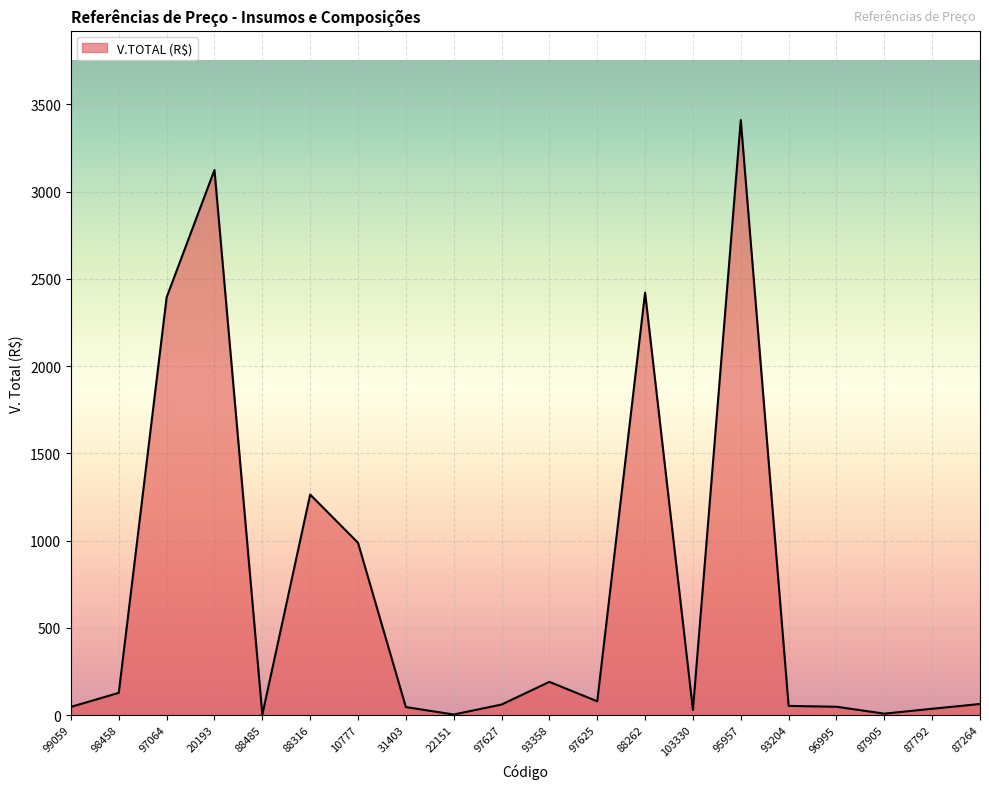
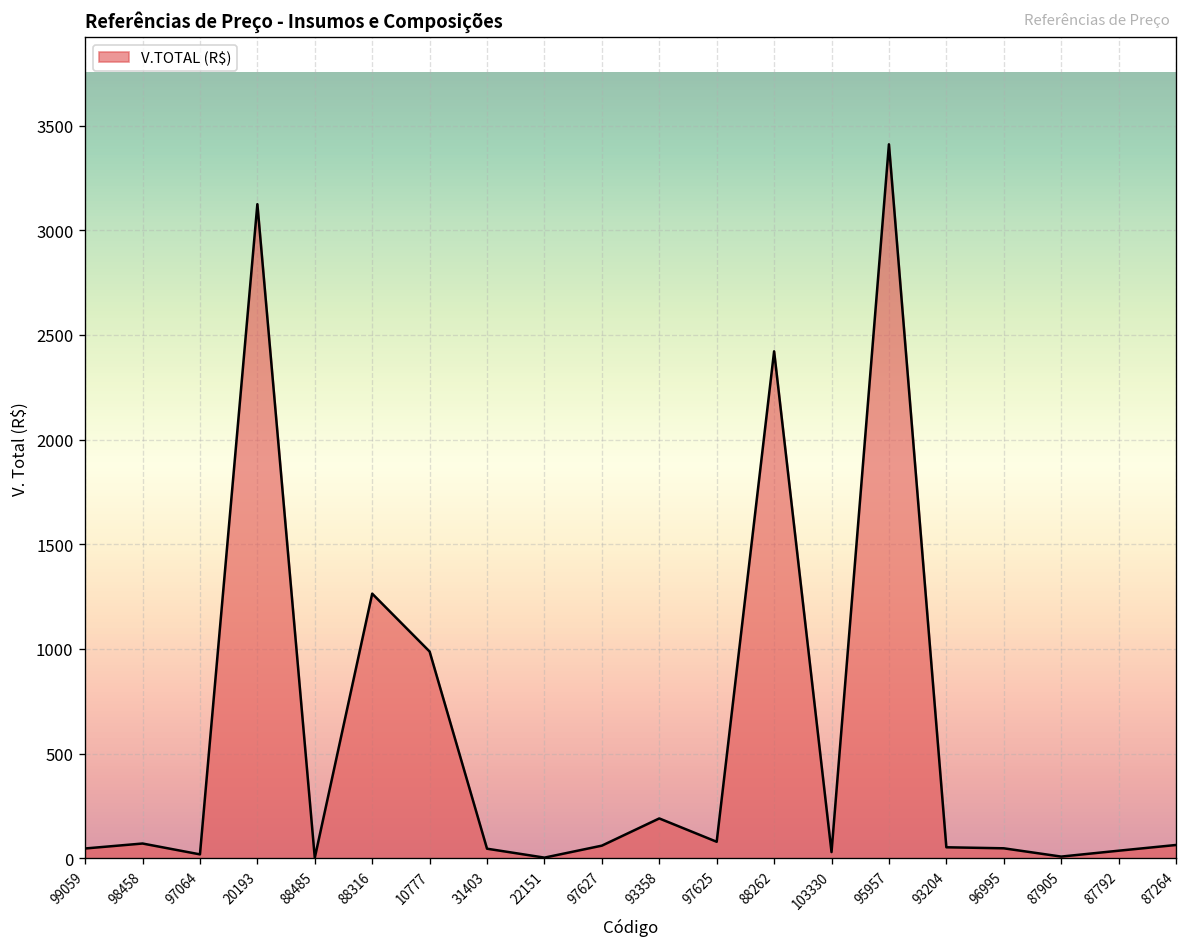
98458: 130 -> 70
97064: 2390 -> 20
